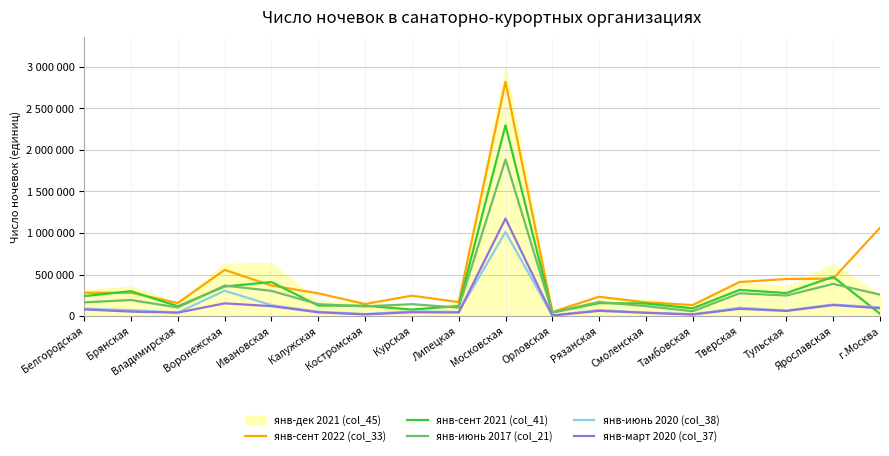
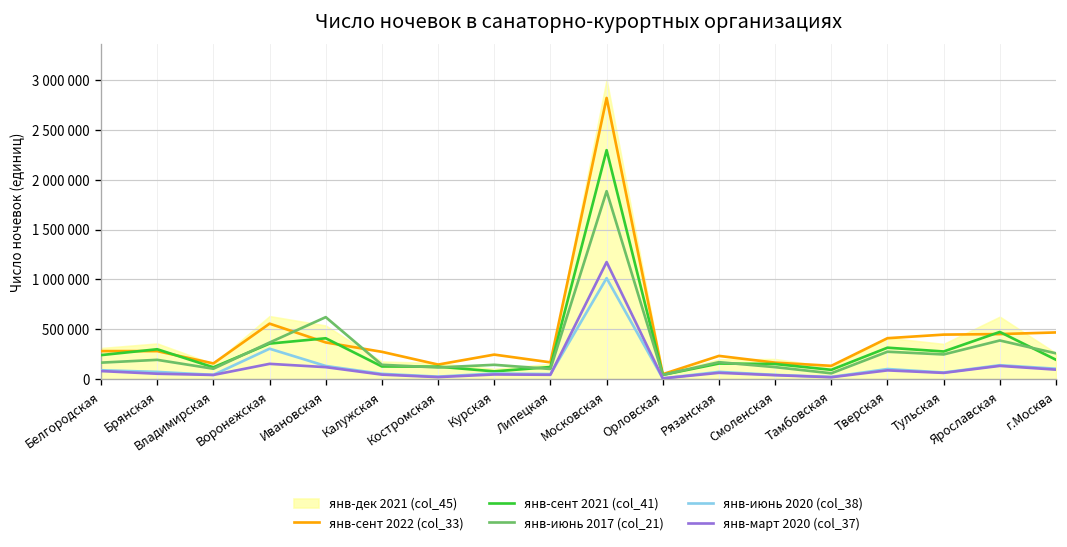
янв-дек 2021 (col_45), Ивановская: 600000 -> 500000
янв-июнь 2017 (col_21), Ивановская: 300000 -> 600000
янв-сент 2022 (col_33), г.Москва: 1100000 -> 500000
янв-сент 2021 (col_41), г.Москва: 0 -> 200000
